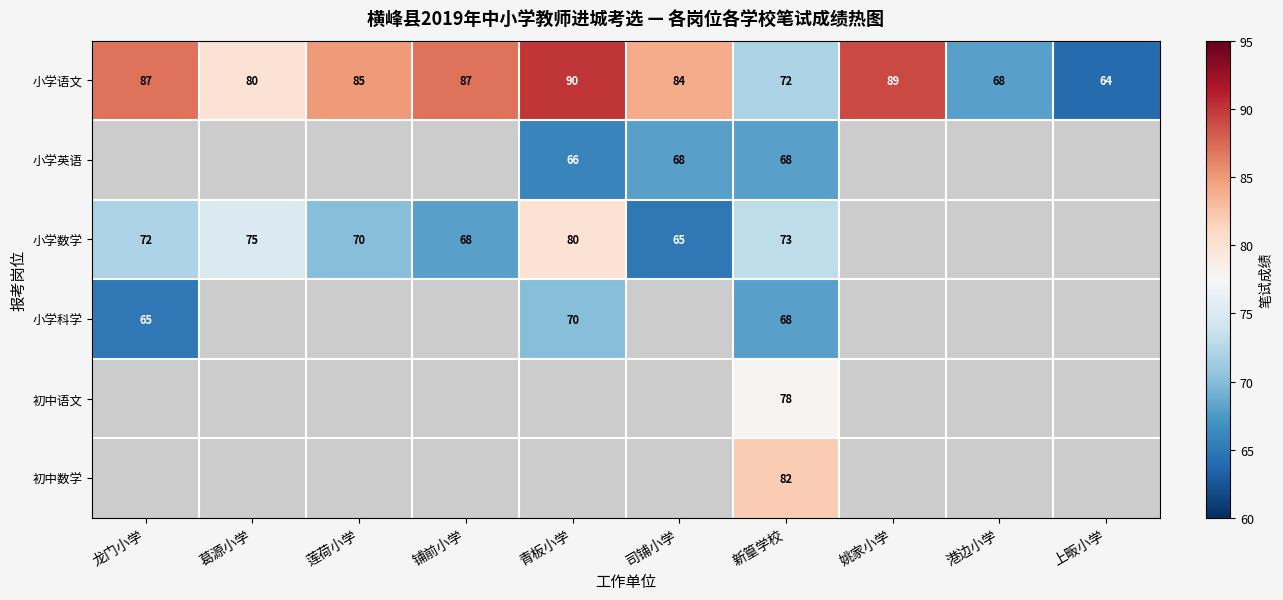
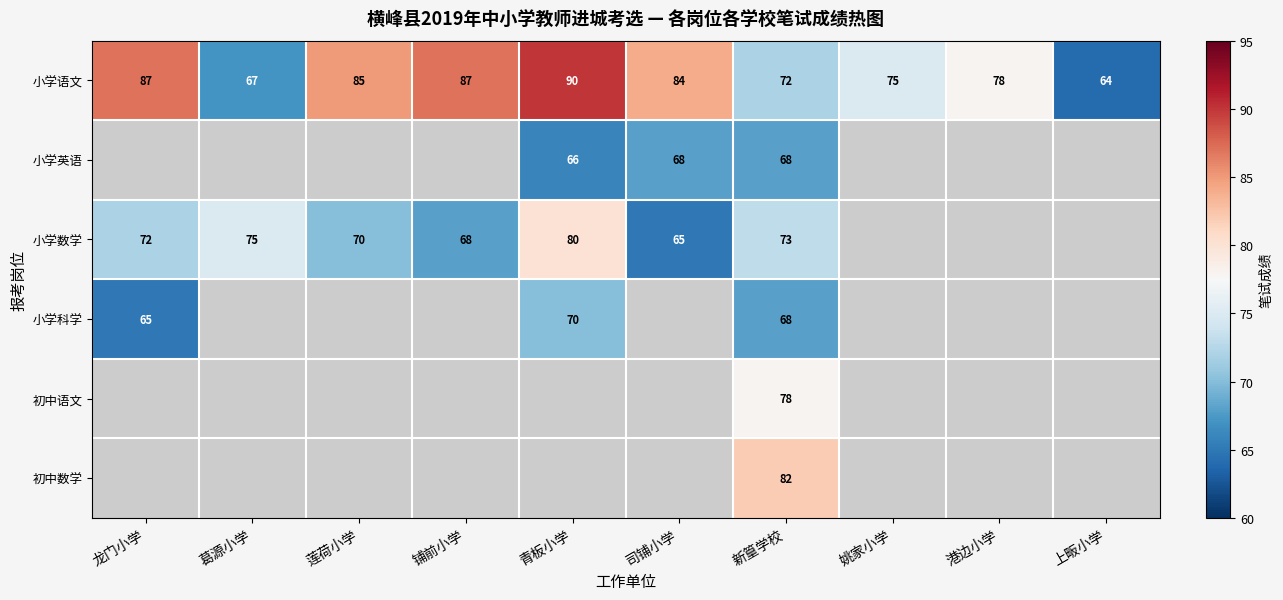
小学语文, 葛源小学: 80 -> 67
小学语文, 姚家小学: 89 -> 75
小学语文, 港边小学: 68 -> 78
